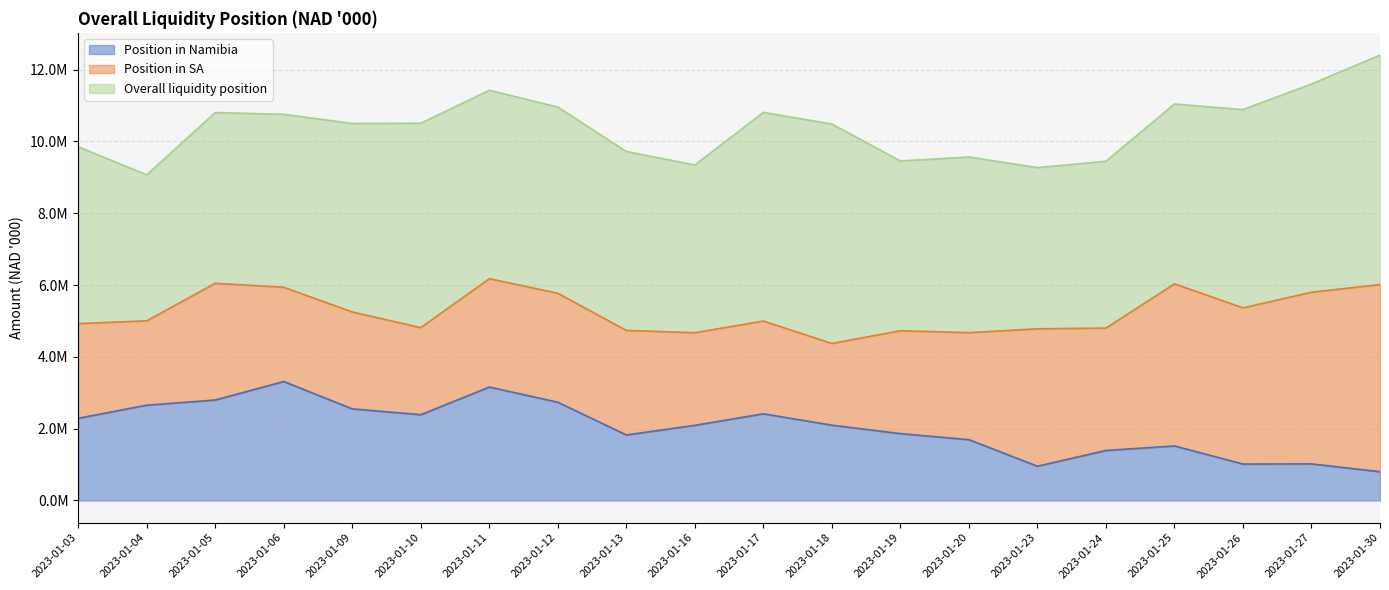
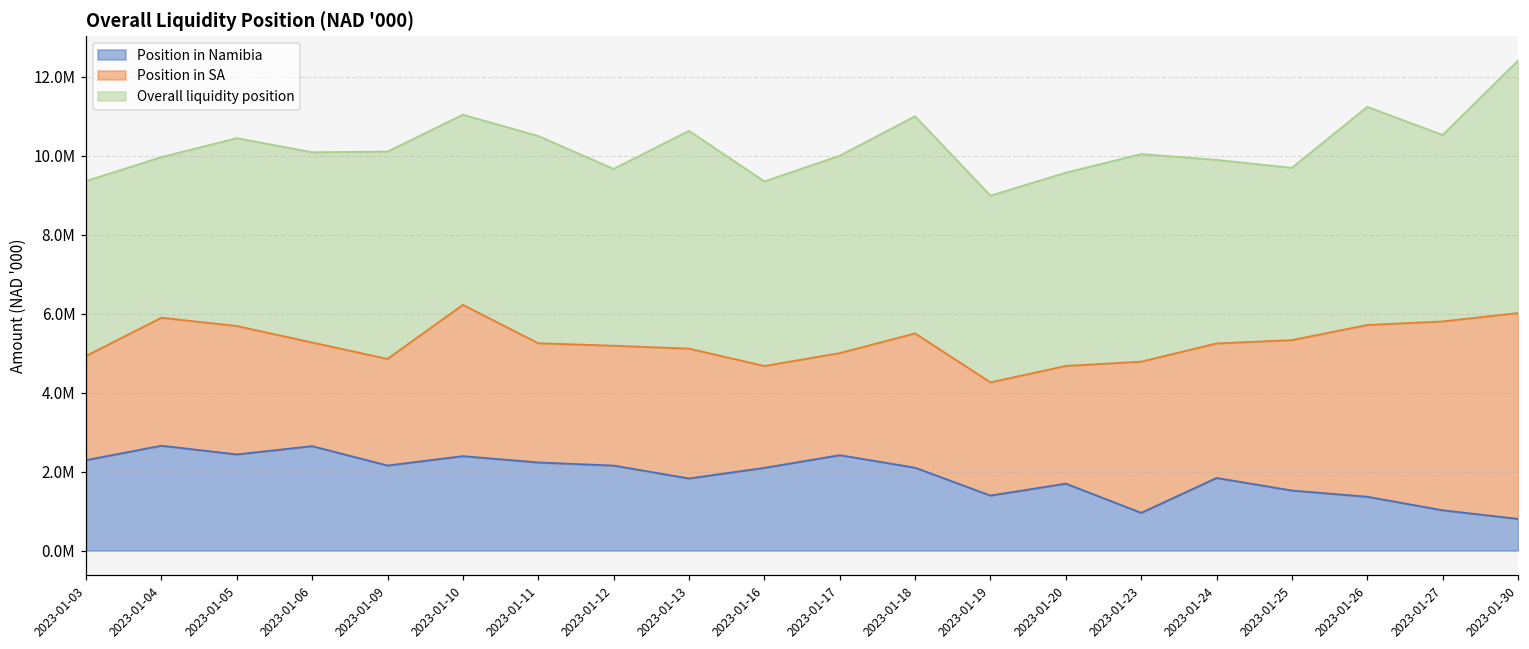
Overall liquidity position, 2023-01-03: 4900000 -> 4400000
Position in SA, 2023-01-04: 2300000 -> 3200000
Position in Namibia, 2023-01-05: 2800000 -> 2400000
Position in Namibia, 2023-01-06: 3300000 -> 2600000
Position in Namibia, 2023-01-09: 2600000 -> 2200000
Position in SA, 2023-01-10: 2400000 -> 3800000
Overall liquidity position, 2023-01-10: 5700000 -> 4800000
Position in Namibia, 2023-01-11: 3200000 -> 2200000
Position in Namibia, 2023-01-12: 2700000 -> 2200000
Overall liquidity position, 2023-01-12: 5200000 -> 4500000
Position in SA, 2023-01-13: 2900000 -> 3300000
Overall liquidity position, 2023-01-13: 5000000 -> 5500000
Overall liquidity position, 2023-01-17: 5800000 -> 5000000
Position in SA, 2023-01-18: 2300000 -> 3400000
Overall liquidity position, 2023-01-18: 6100000 -> 5500000
Position in Namibia, 2023-01-19: 1900000 -> 1400000
Overall liquidity position, 2023-01-23: 4500000 -> 5300000
Position in Namibia, 2023-01-24: 1400000 -> 1800000
Position in SA, 2023-01-25: 4500000 -> 3800000
Overall liquidity position, 2023-01-25: 5000000 -> 4400000
Position in Namibia, 2023-01-26: 1000000 -> 1400000
Overall liquidity position, 2023-01-27: 5800000 -> 4700000
